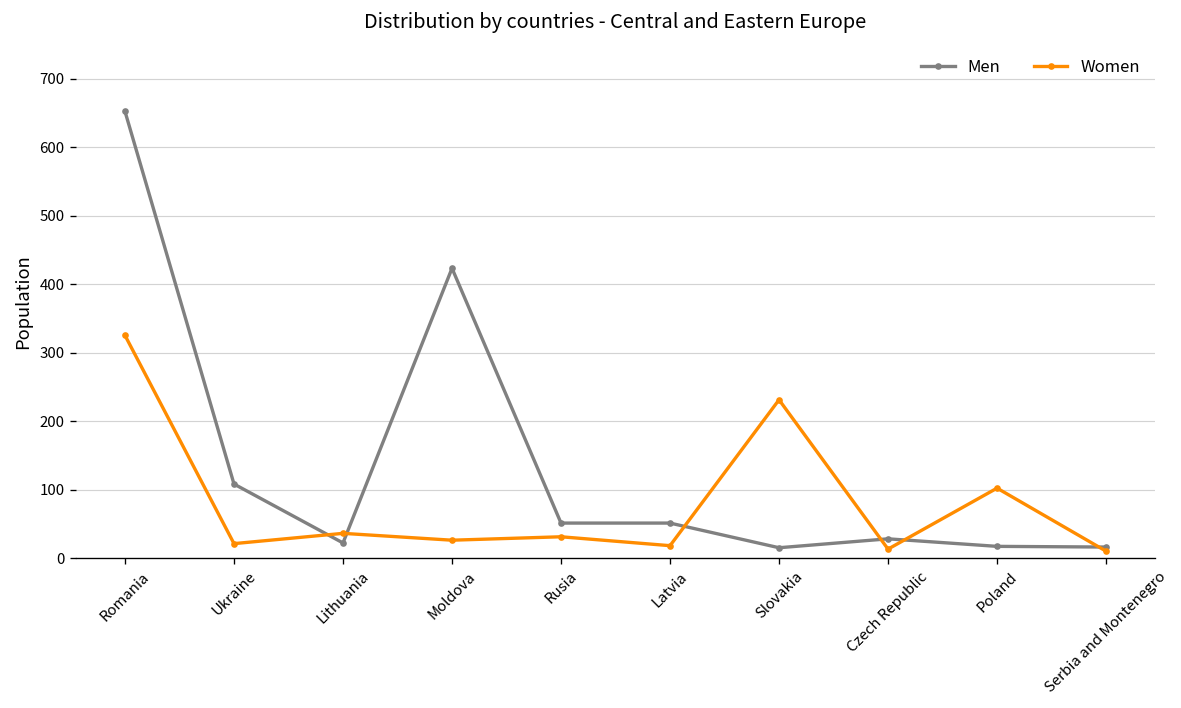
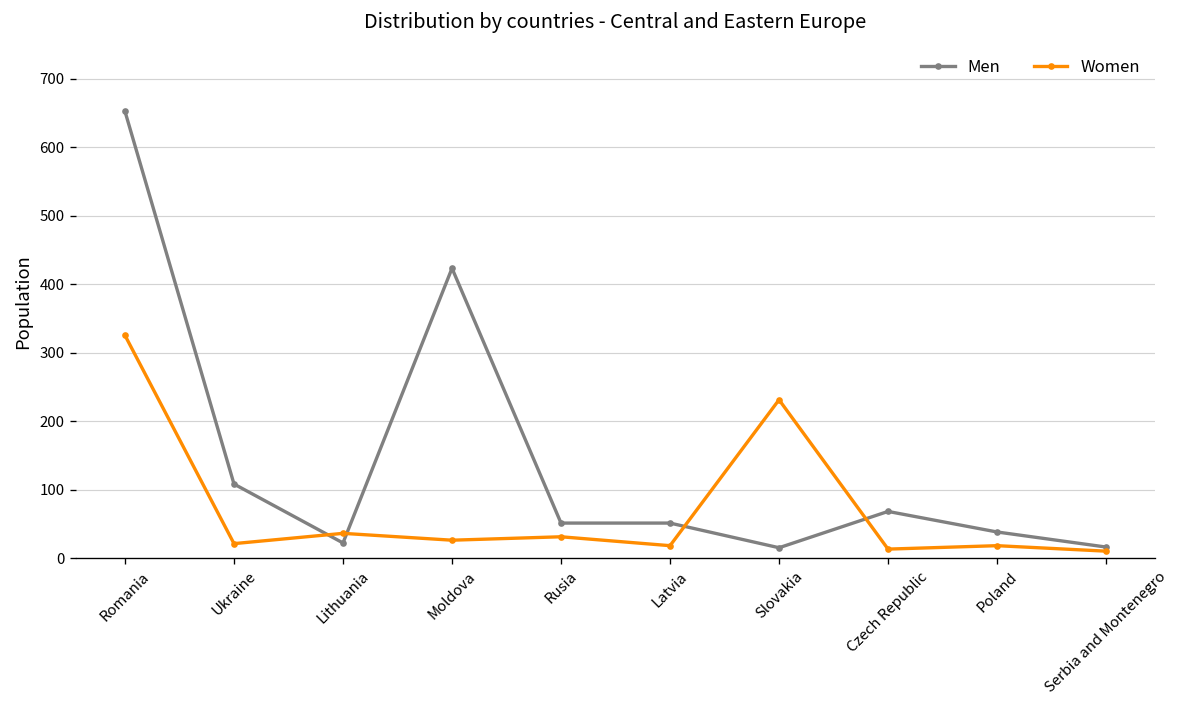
Men, Czech Republic: 30 -> 70
Men, Poland: 20 -> 40
Women, Poland: 100 -> 20
